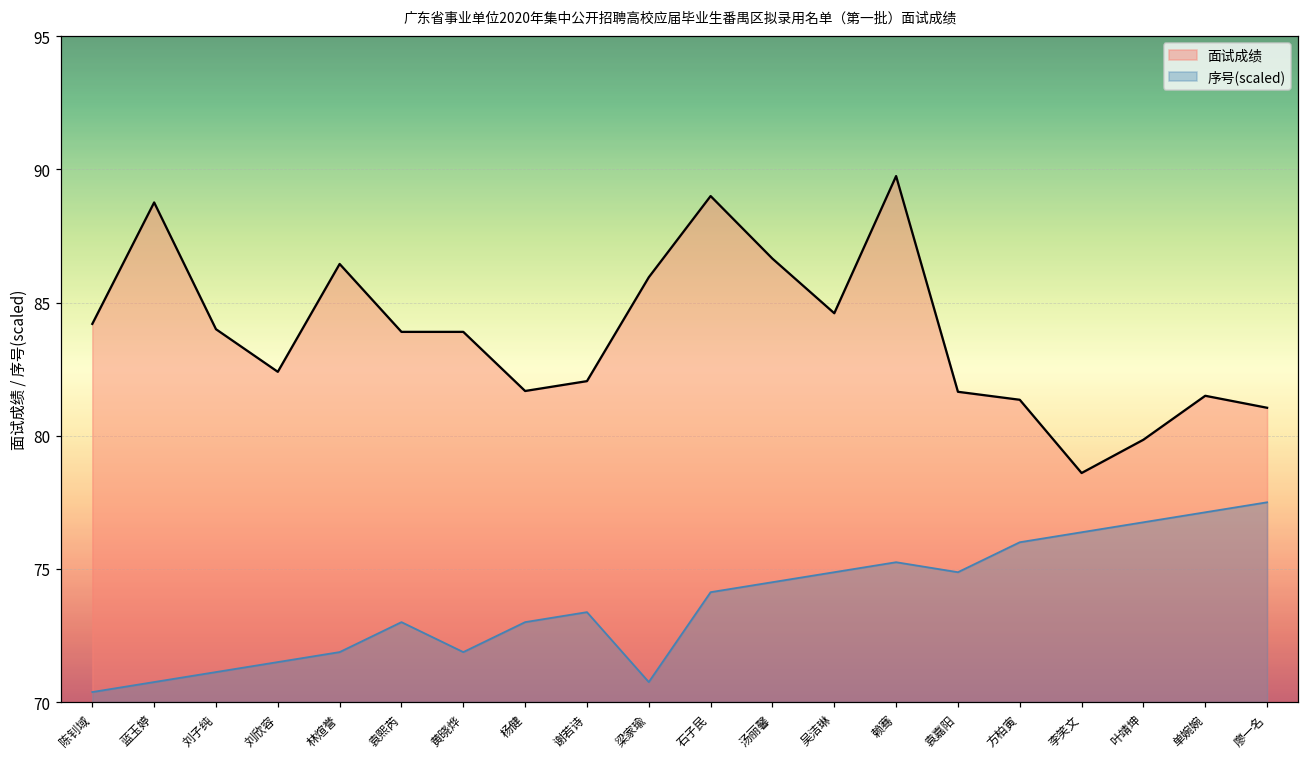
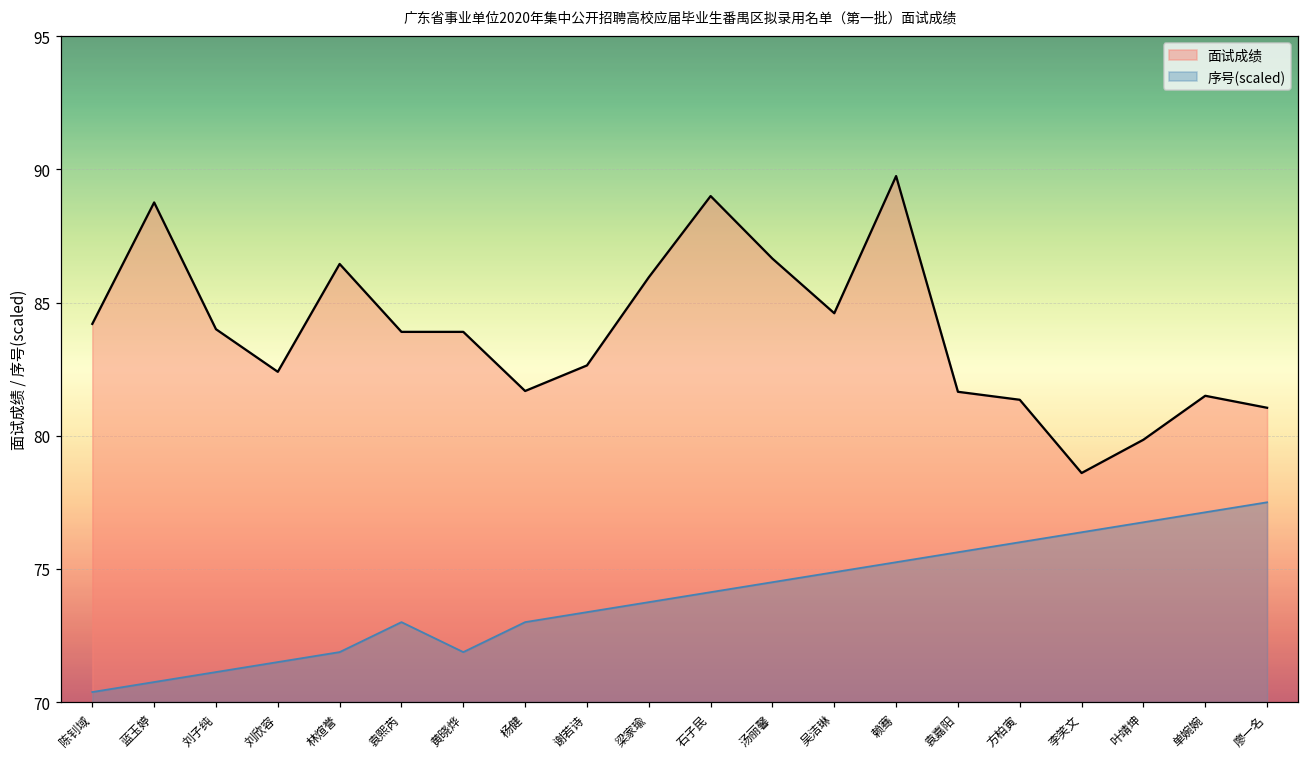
面试成绩, 谢若诗: 82.1 -> 82.6
序号(scaled), 梁家瑜: 70.8 -> 73.8
序号(scaled), 袁嘉阳: 74.9 -> 75.6
